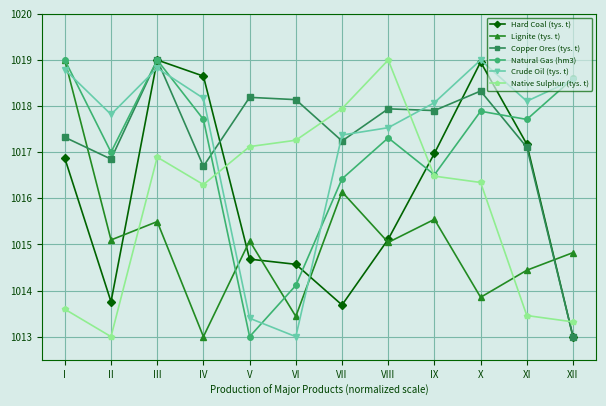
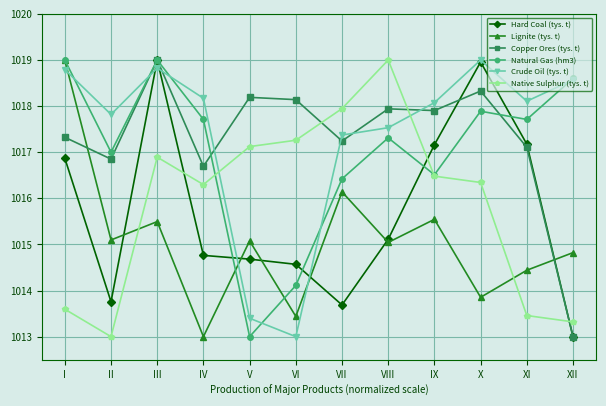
Hard Coal (tys. t), IV: 1018.7 -> 1014.8
Hard Coal (tys. t), IX: 1017.0 -> 1017.2
